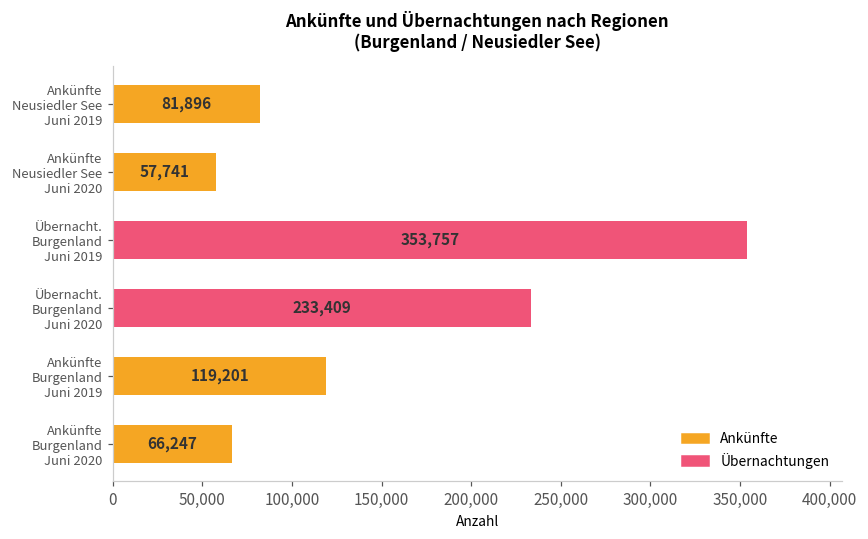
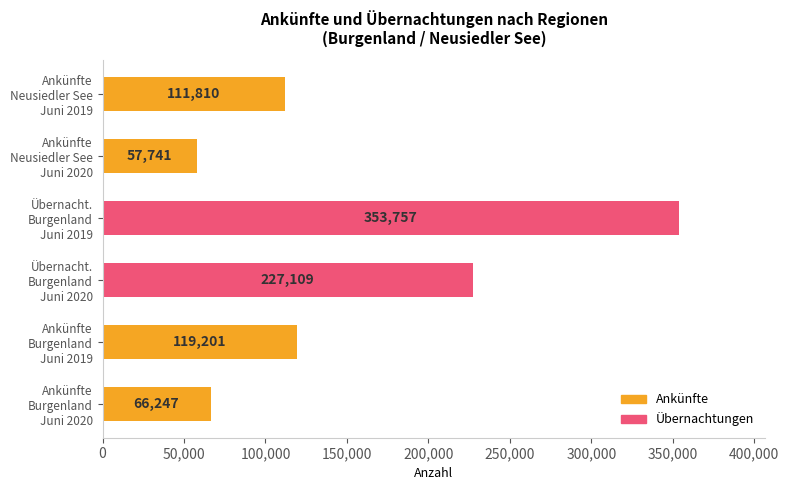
Ankünfte Neusiedler See Juni 2019: 81,896 -> 111,810
Übernacht. Burgenland Juni 2020: 233,409 -> 227,109
